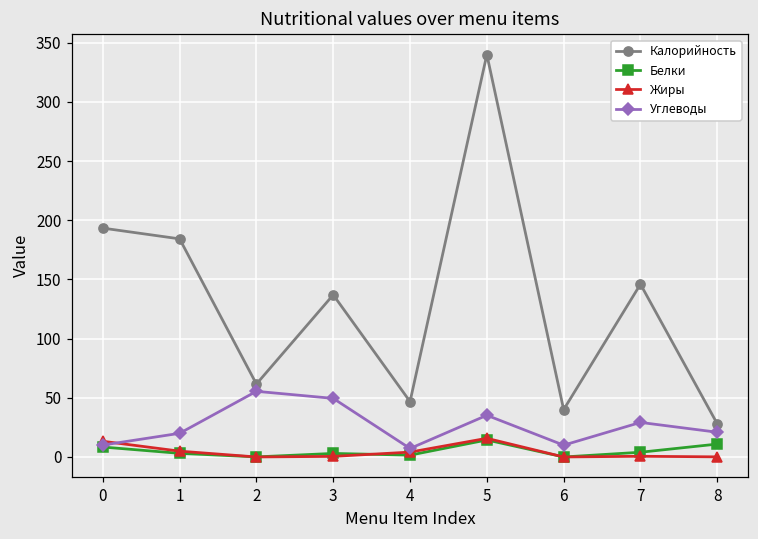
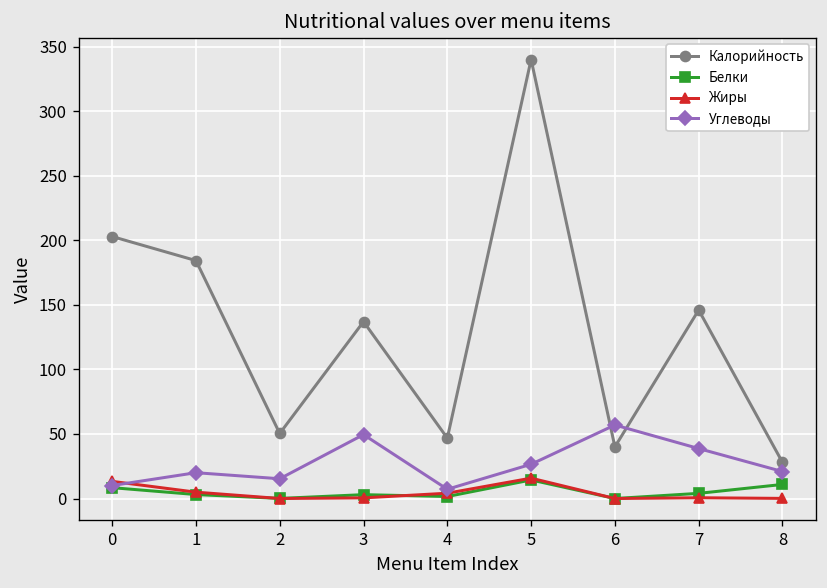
Калорийность, 0: 193 -> 203
Калорийность, 2: 62 -> 50
Углеводы, 2: 55 -> 15
Углеводы, 5: 35 -> 27
Углеводы, 6: 10 -> 57
Углеводы, 7: 29 -> 39
